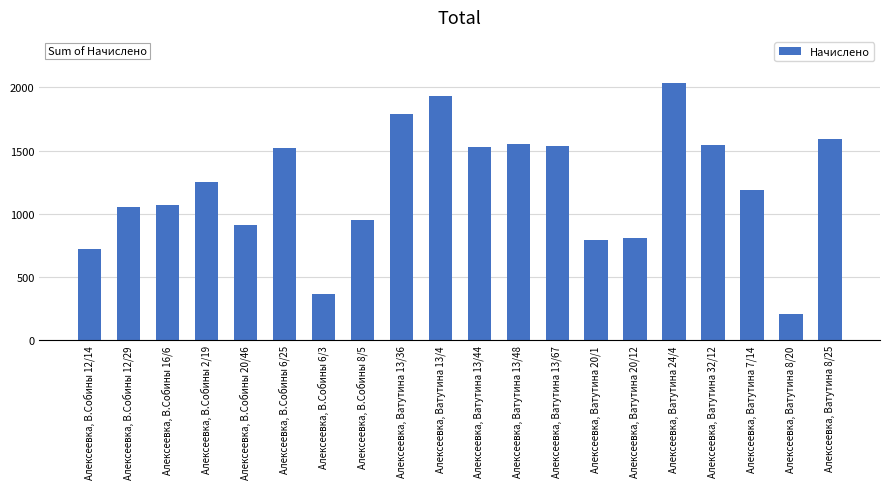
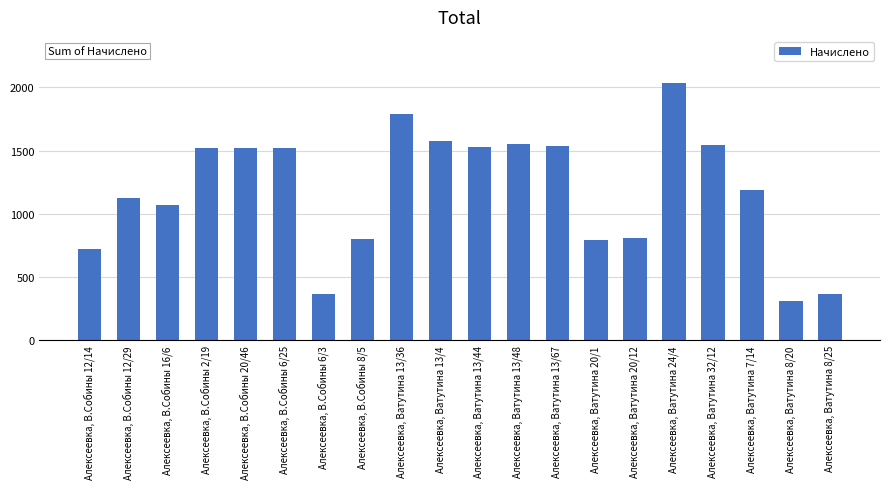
Алексеевка, В.Собины 12/29: 1050 -> 1130
Алексеевка, В.Собины 2/19: 1250 -> 1520
Алексеевка, В.Собины 20/46: 910 -> 1520
Алексеевка, В.Собины 8/5: 950 -> 800
Алексеевка, Ватутина 13/4: 1930 -> 1580
Алексеевка, Ватутина 8/20: 210 -> 310
Алексеевка, Ватутина 8/25: 1600 -> 370
